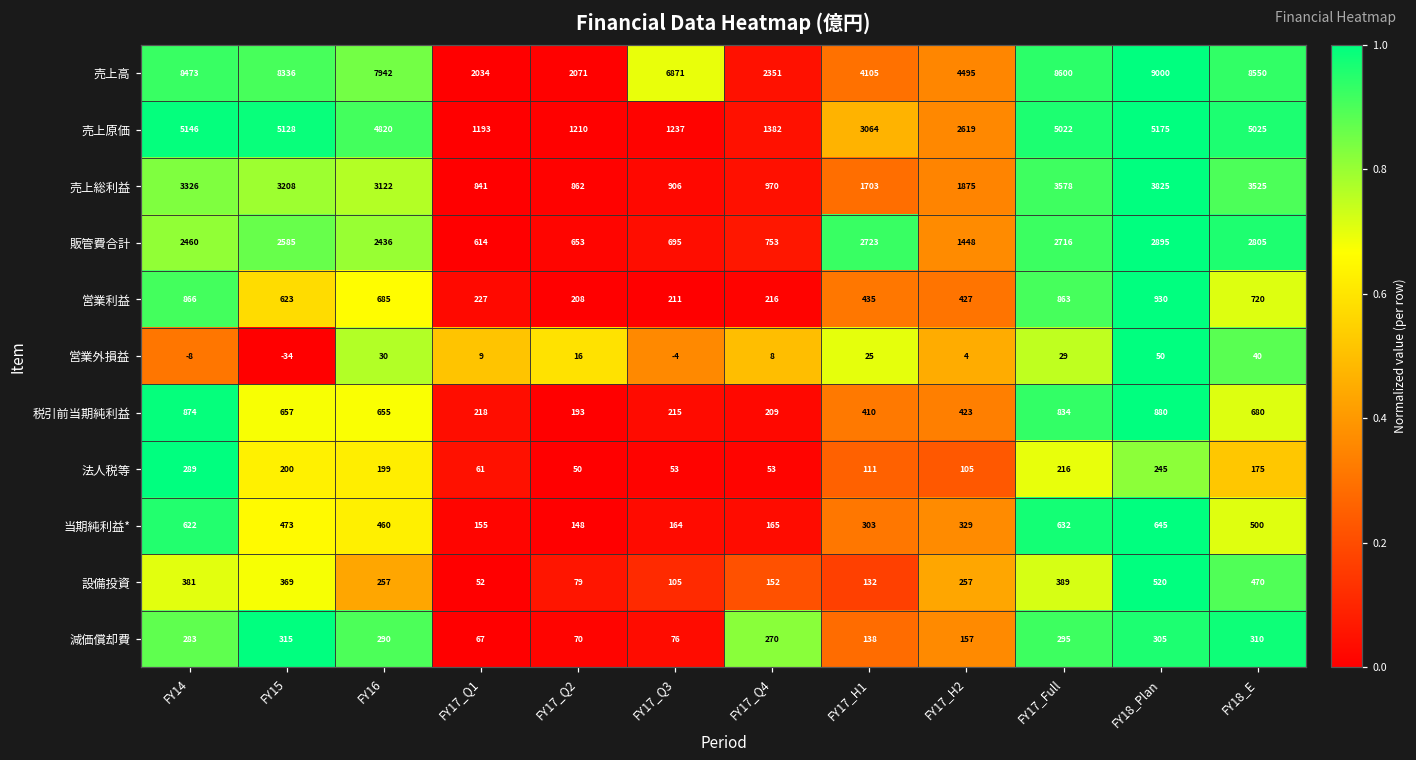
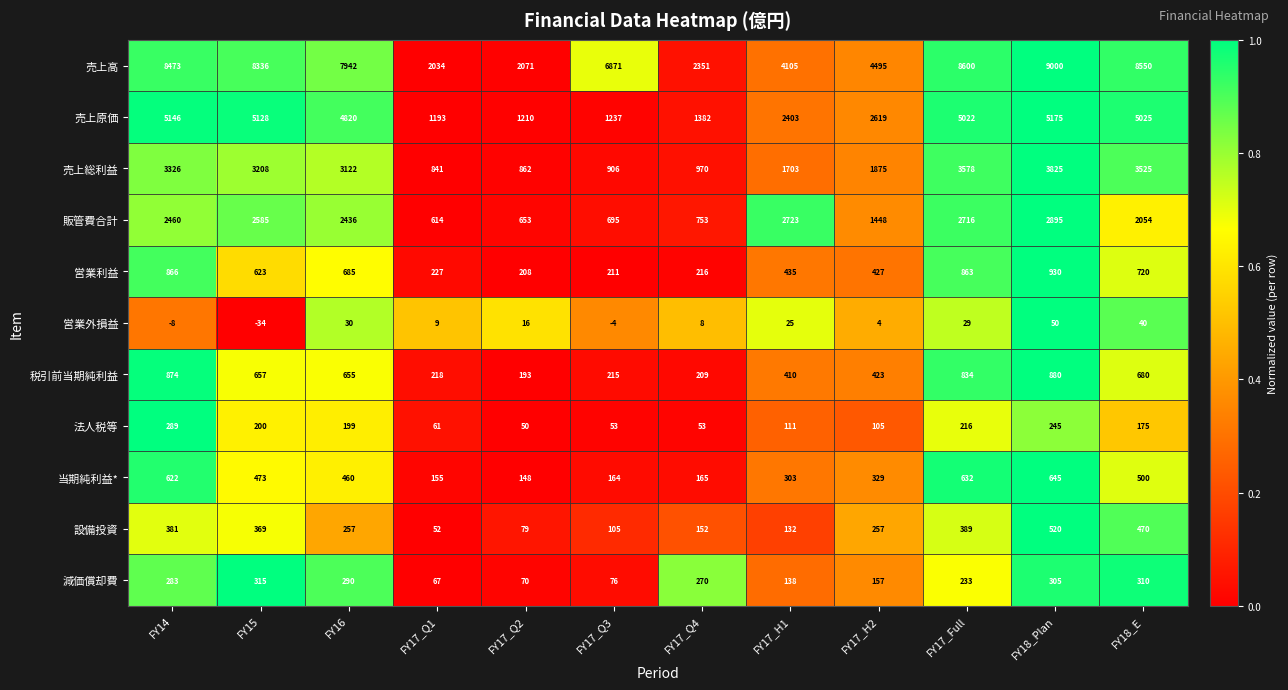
売上原価, FY17_H1: 3064 -> 2403
販管費合計, FY18_E: 2805 -> 2054
減価償却費, FY17_Full: 295 -> 233
